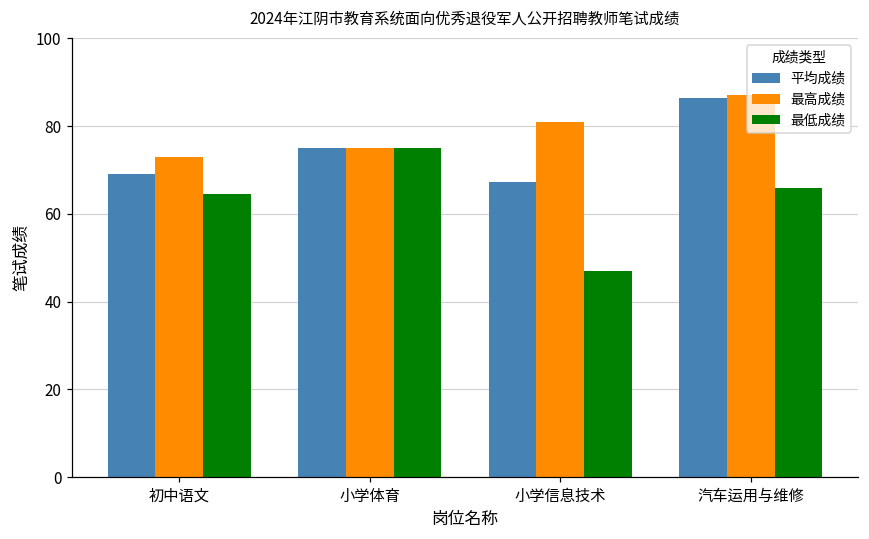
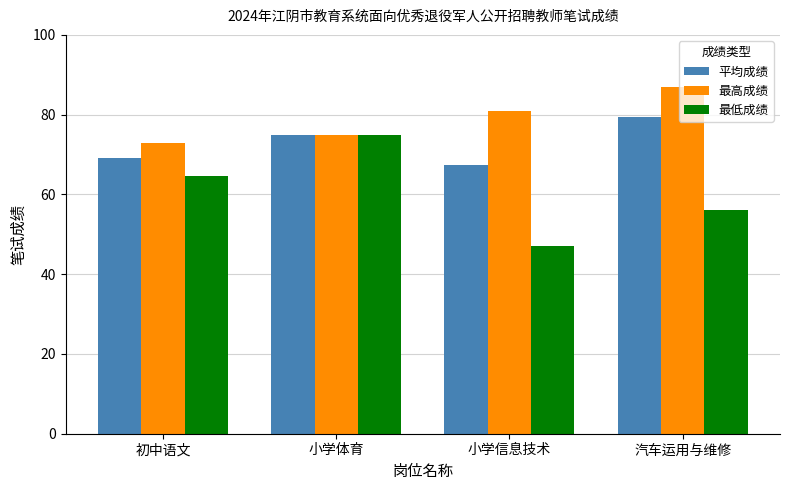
平均成绩, 汽车运用与维修: 86 -> 79
最低成绩, 汽车运用与维修: 66 -> 56
